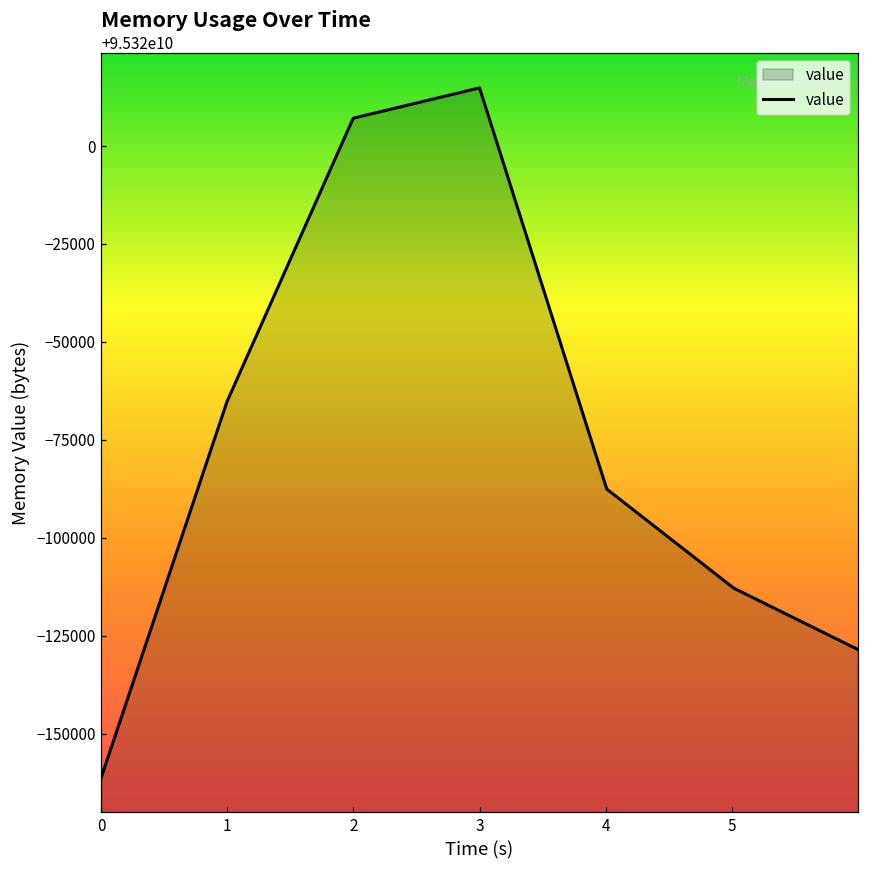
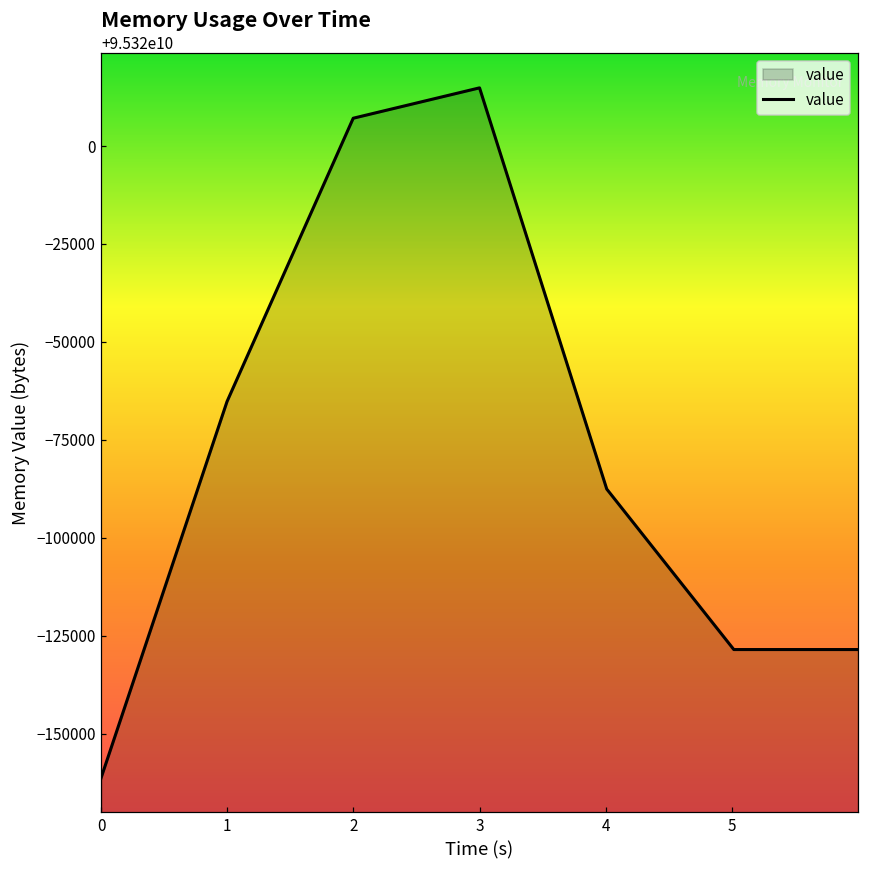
5: 95319887000 -> 95319871000
